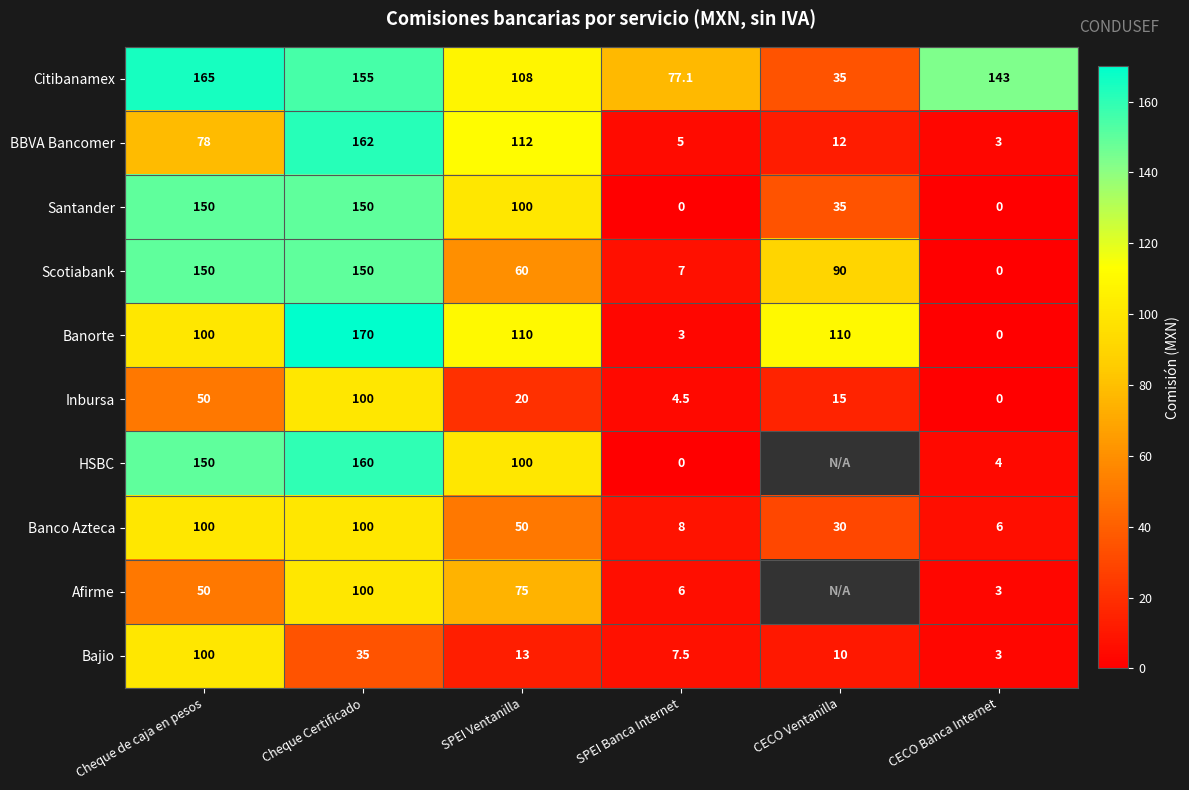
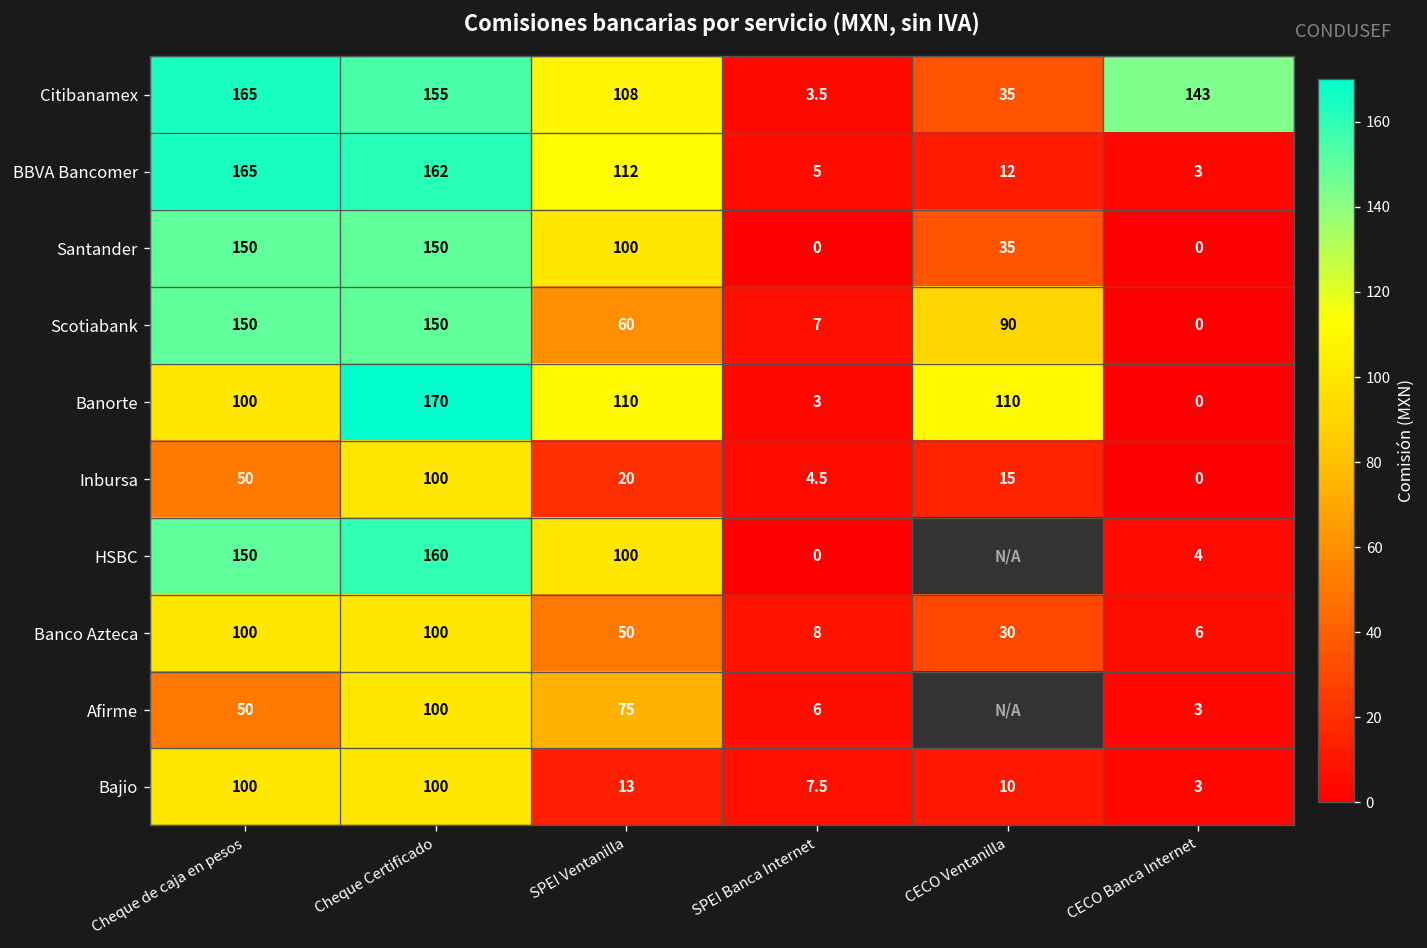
Citibanamex, SPEI Banca Internet: 77.1 -> 3.5
BBVA Bancomer, Cheque de caja en pesos: 78 -> 165
Bajio, Cheque Certificado: 35 -> 100
